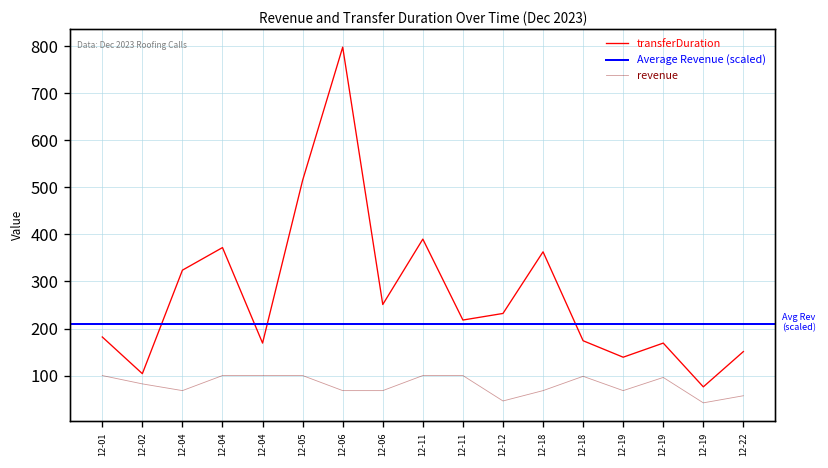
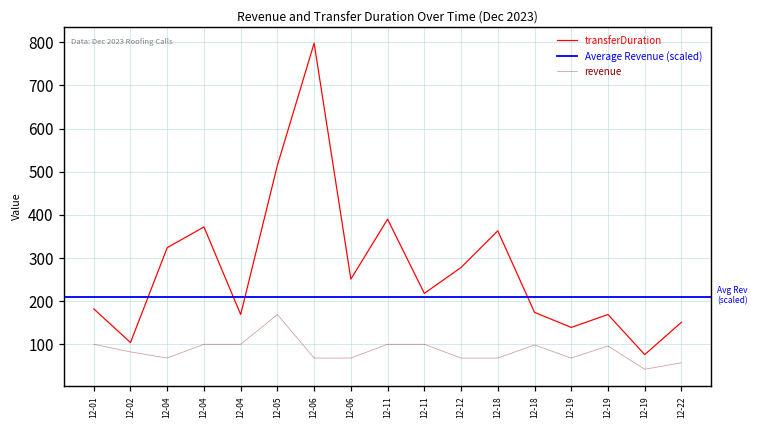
revenue, 12-05: 100 -> 170
transferDuration, 12-12: 230 -> 280
revenue, 12-12: 50 -> 70
